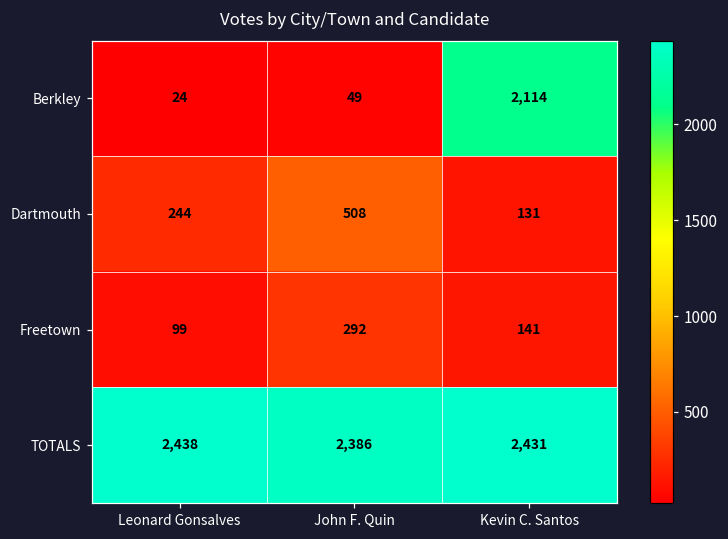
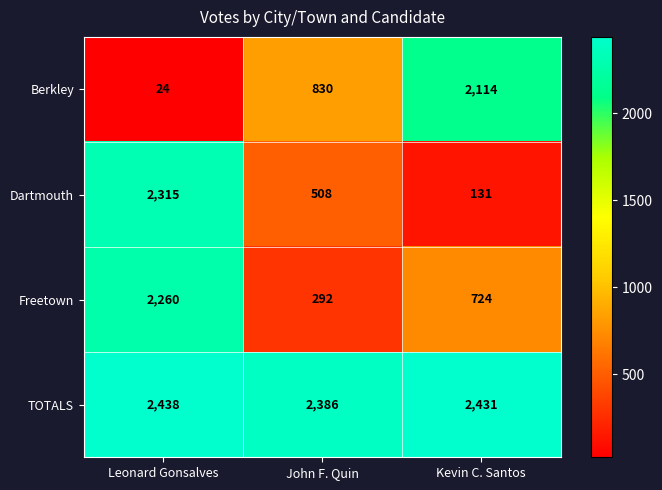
Berkley, John F. Quin: 49 -> 830
Dartmouth, Leonard Gonsalves: 244 -> 2,315
Freetown, Leonard Gonsalves: 99 -> 2,260
Freetown, Kevin C. Santos: 141 -> 724
